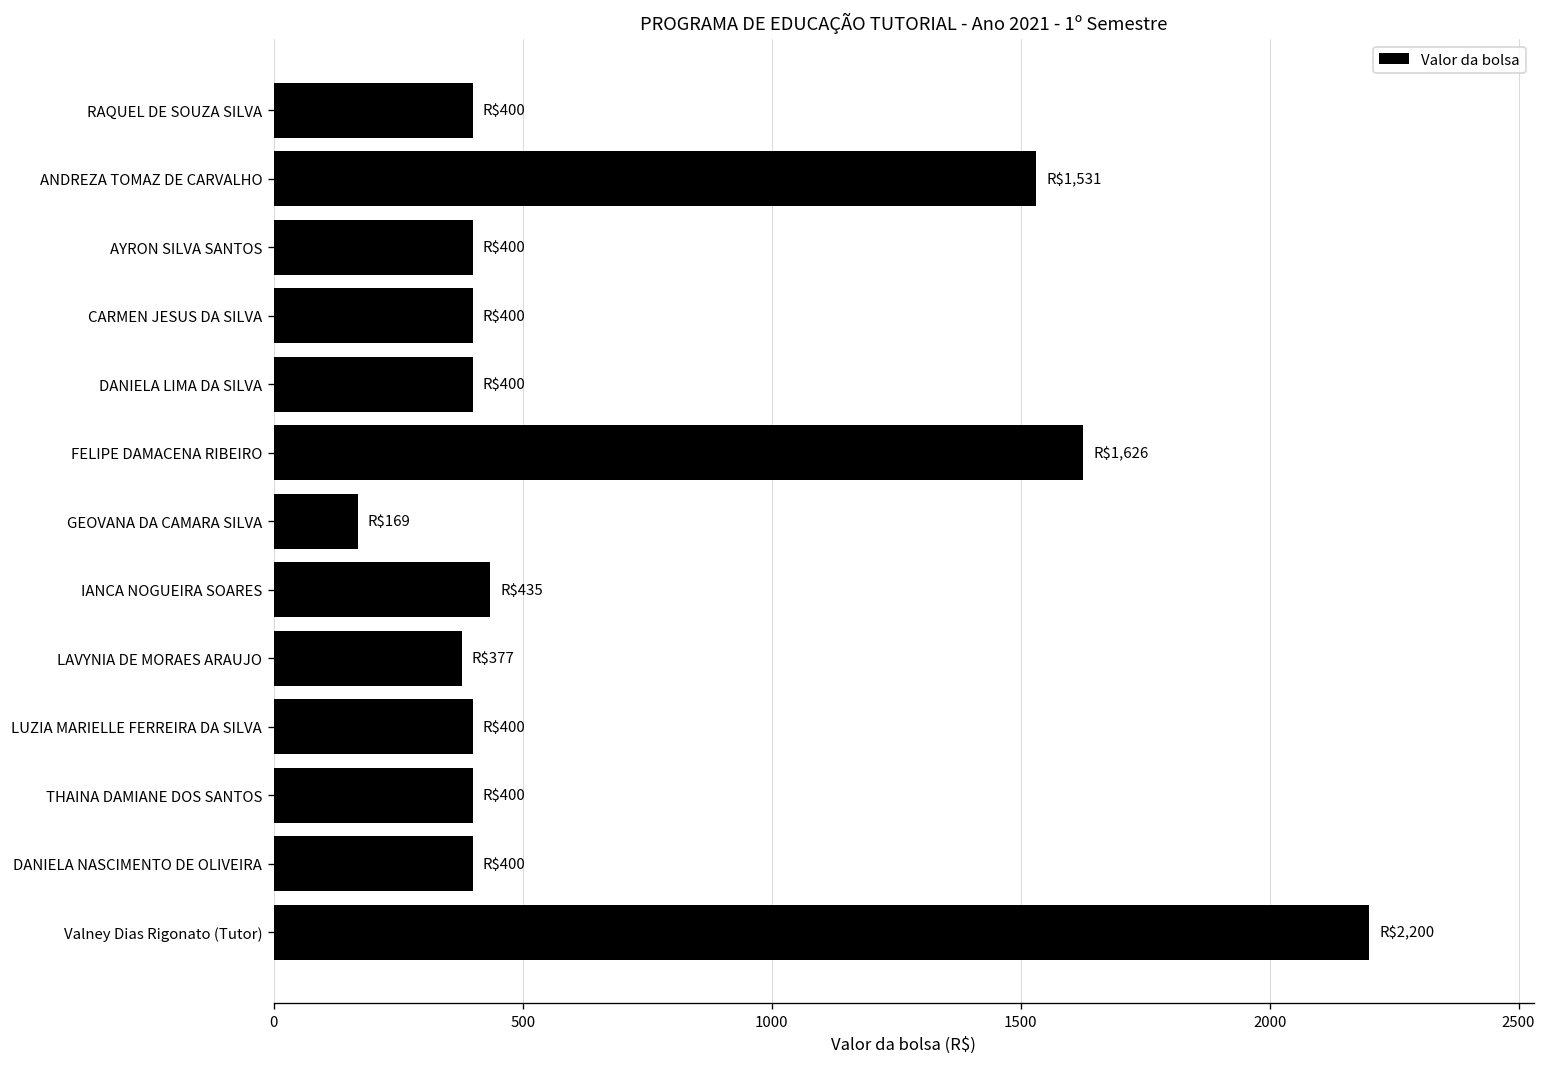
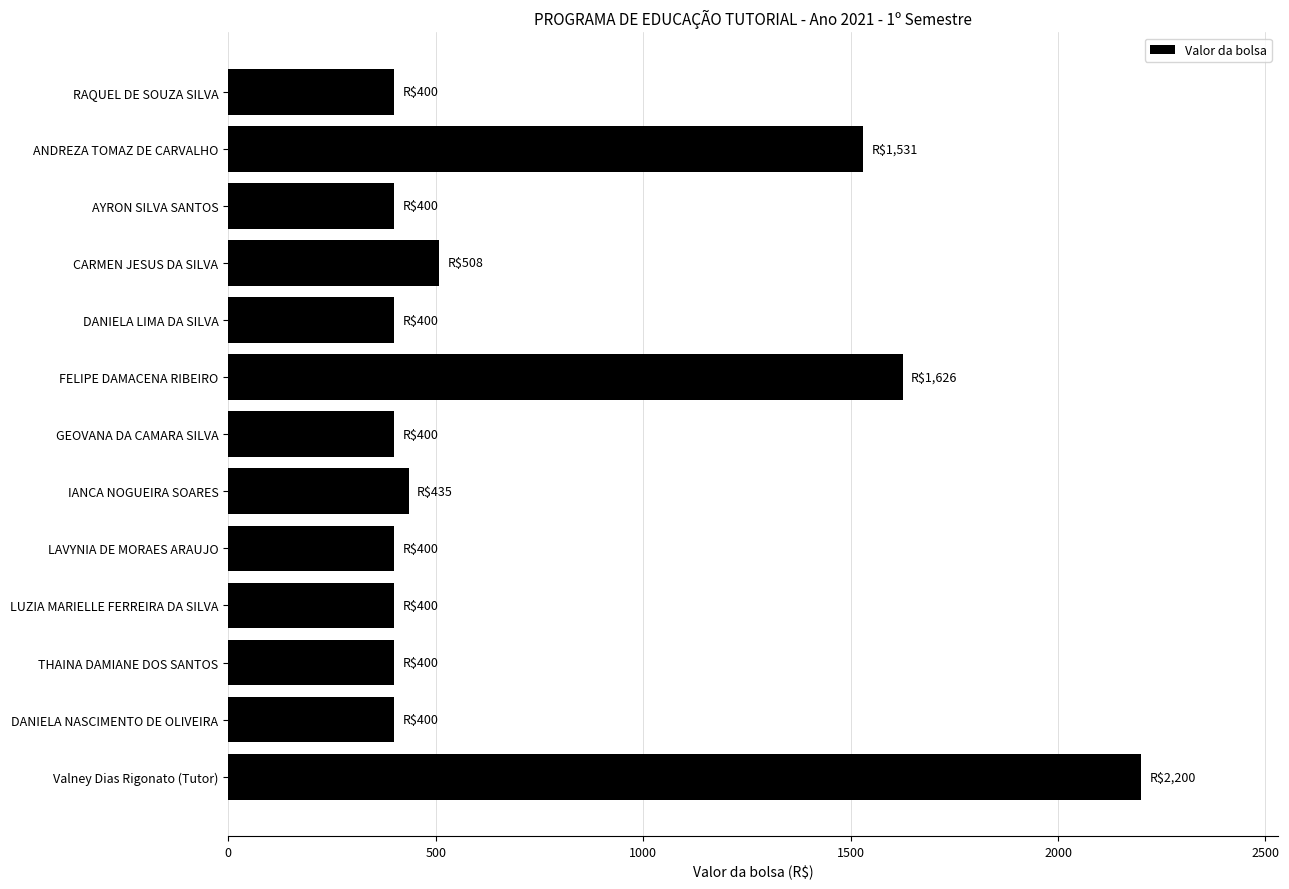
CARMEN JESUS DA SILVA: $400 -> $508
GEOVANA DA CAMARA SILVA: $169 -> $400
LAVYNIA DE MORAES ARAUJO: $377 -> $400
